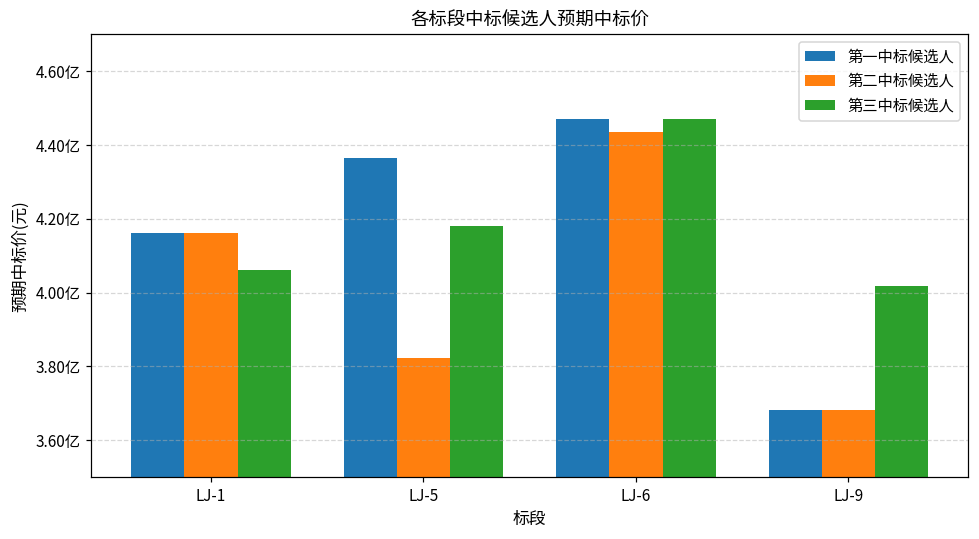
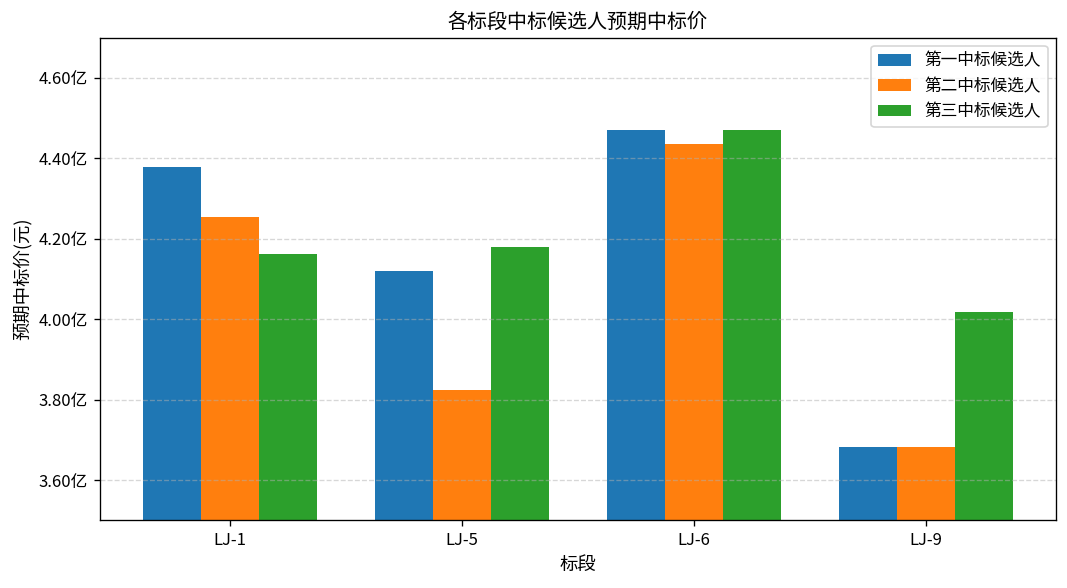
第一中标候选人, LJ-1: 4.16亿 -> 4.38亿
第二中标候选人, LJ-1: 4.16亿 -> 4.25亿
第三中标候选人, LJ-1: 4.06亿 -> 4.16亿
第一中标候选人, LJ-5: 4.37亿 -> 4.12亿
